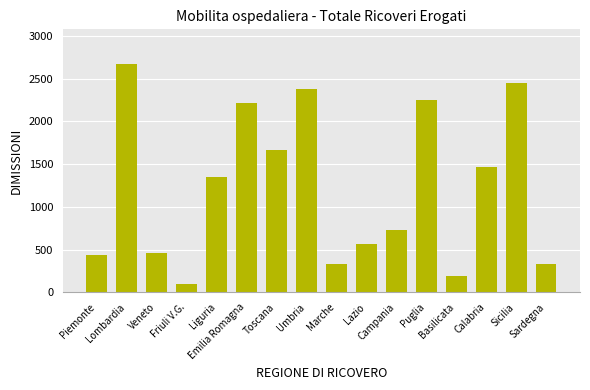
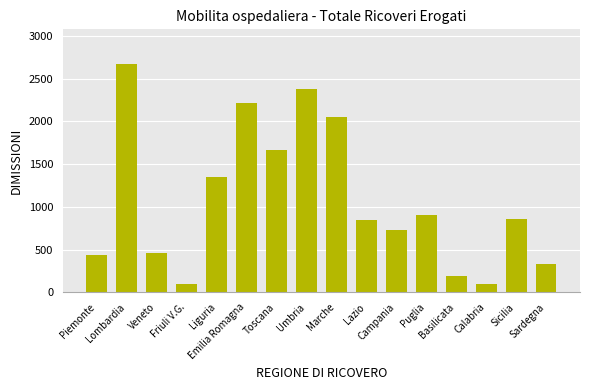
Marche: 300 -> 2000
Lazio: 600 -> 800
Puglia: 2200 -> 900
Calabria: 1500 -> 100
Sicilia: 2500 -> 900
